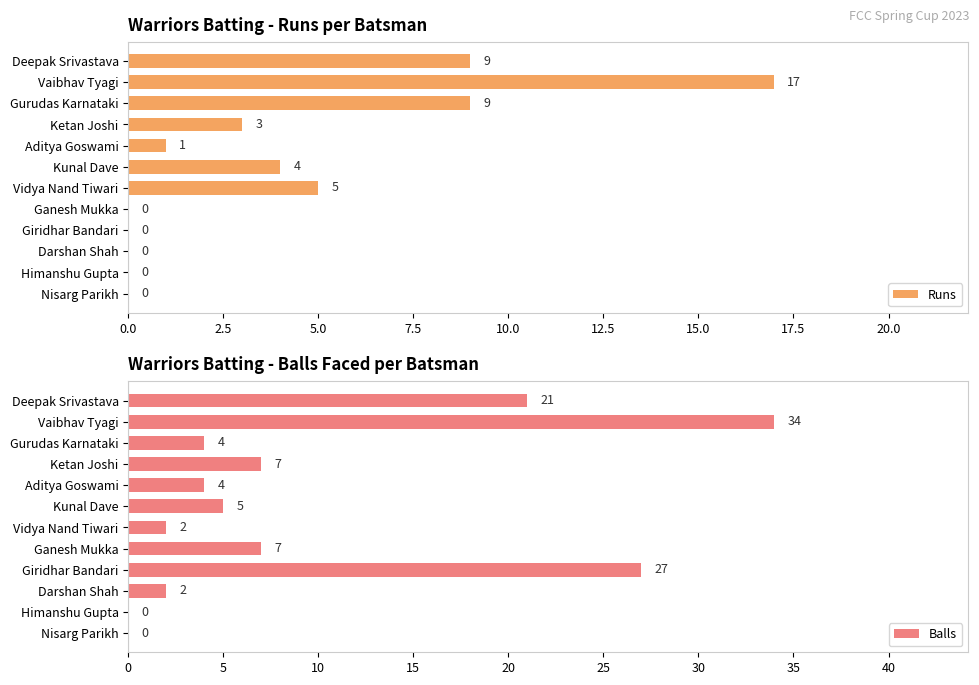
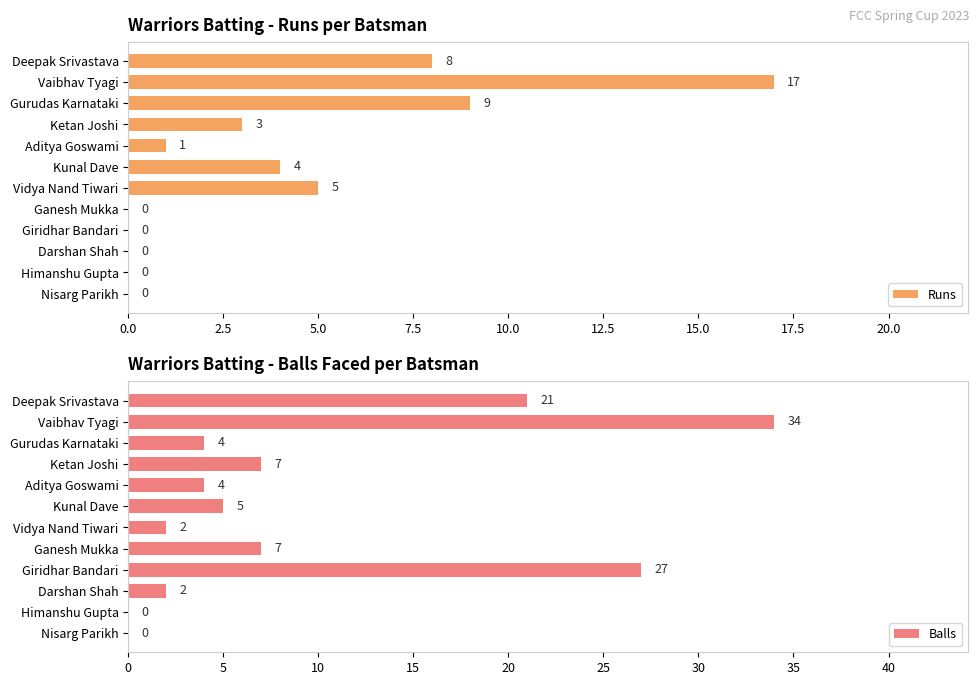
Warriors Batting - Runs per Batsman, Deepak Srivastava: 9 -> 8
